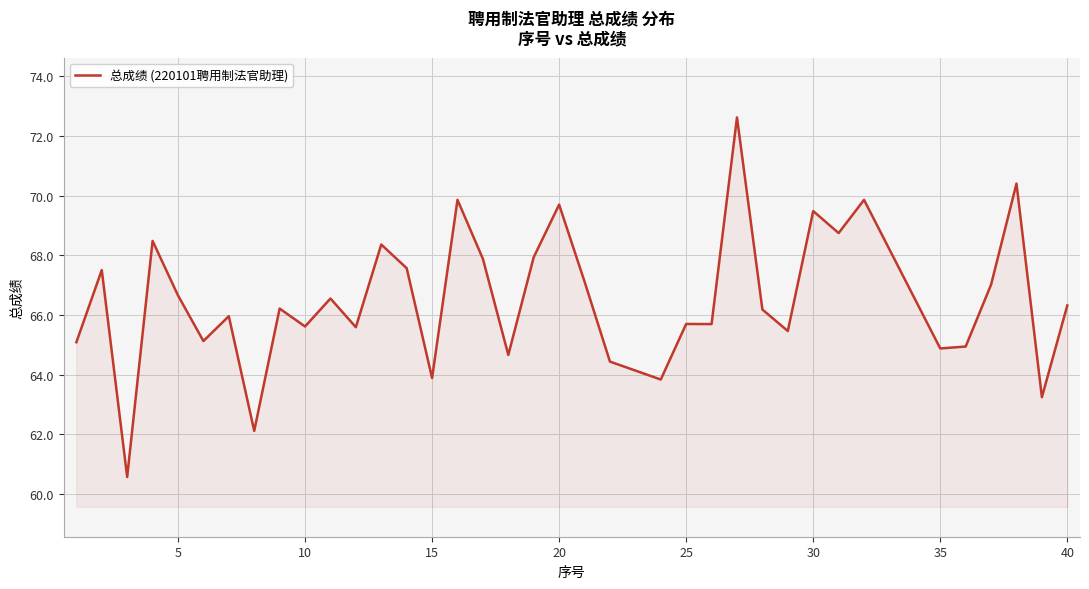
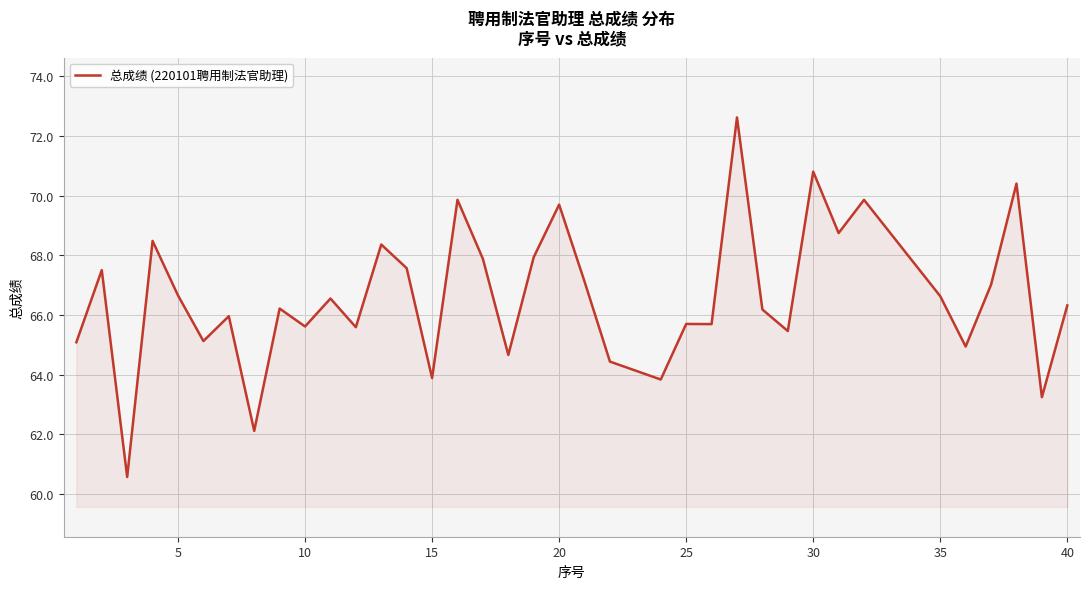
30: 69.5 -> 70.8
35: 64.9 -> 66.6
